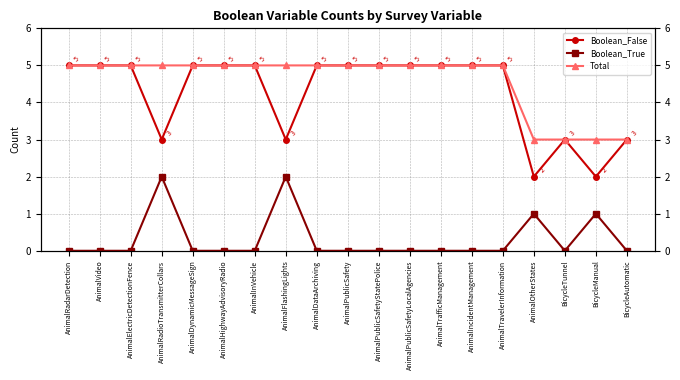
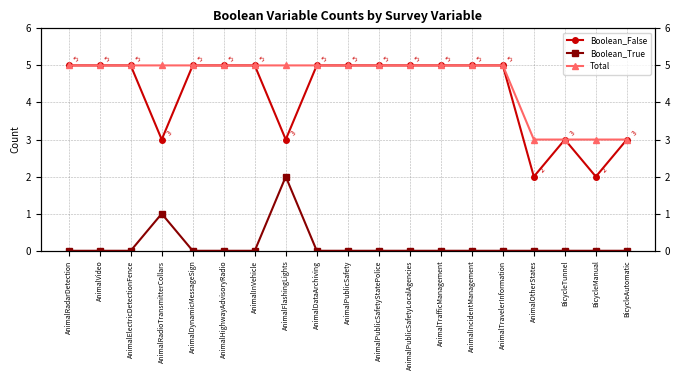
Boolean_True, AnimalRadioTransmitterCollars: 2 -> 1
Boolean_True, AnimalOtherStates: 1 -> 0
Boolean_True, BicycleManual: 1 -> 0
